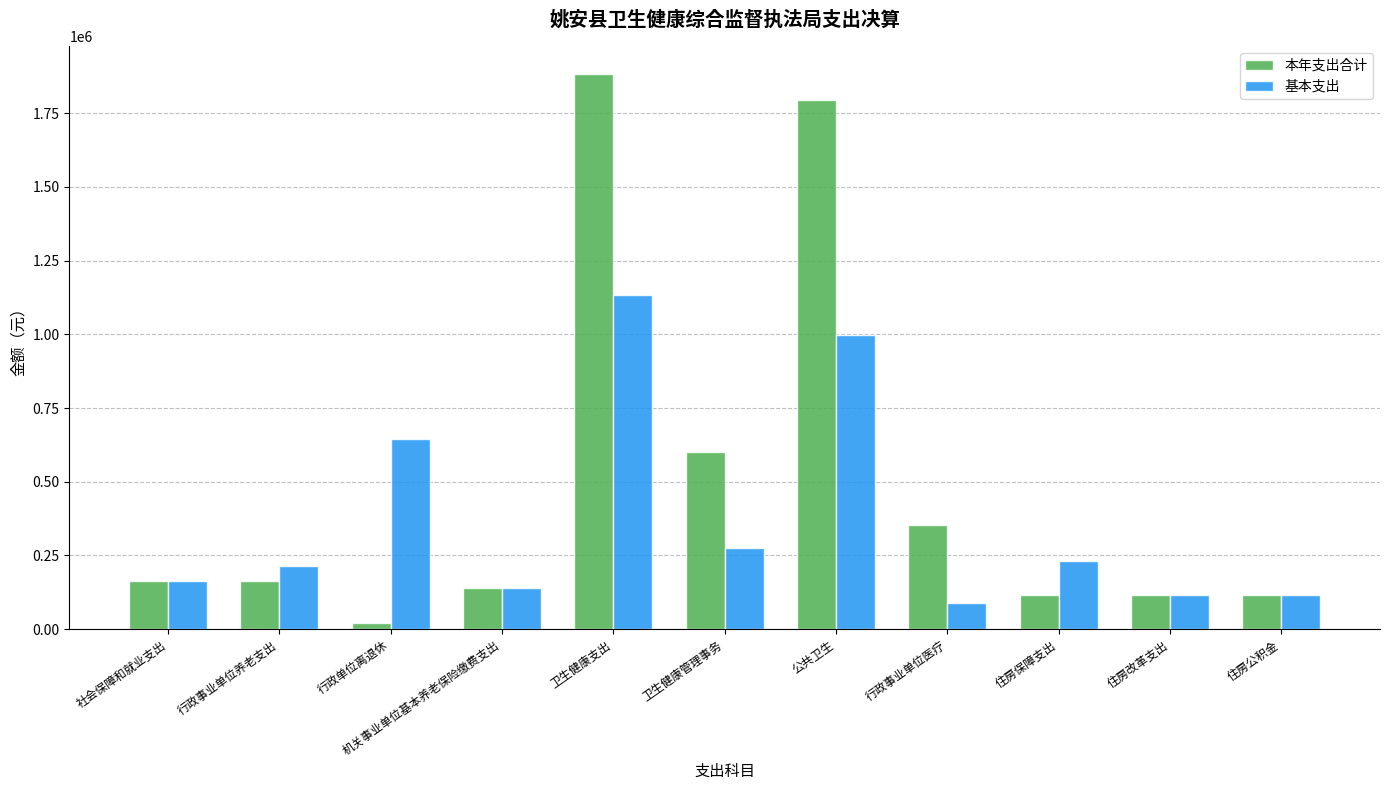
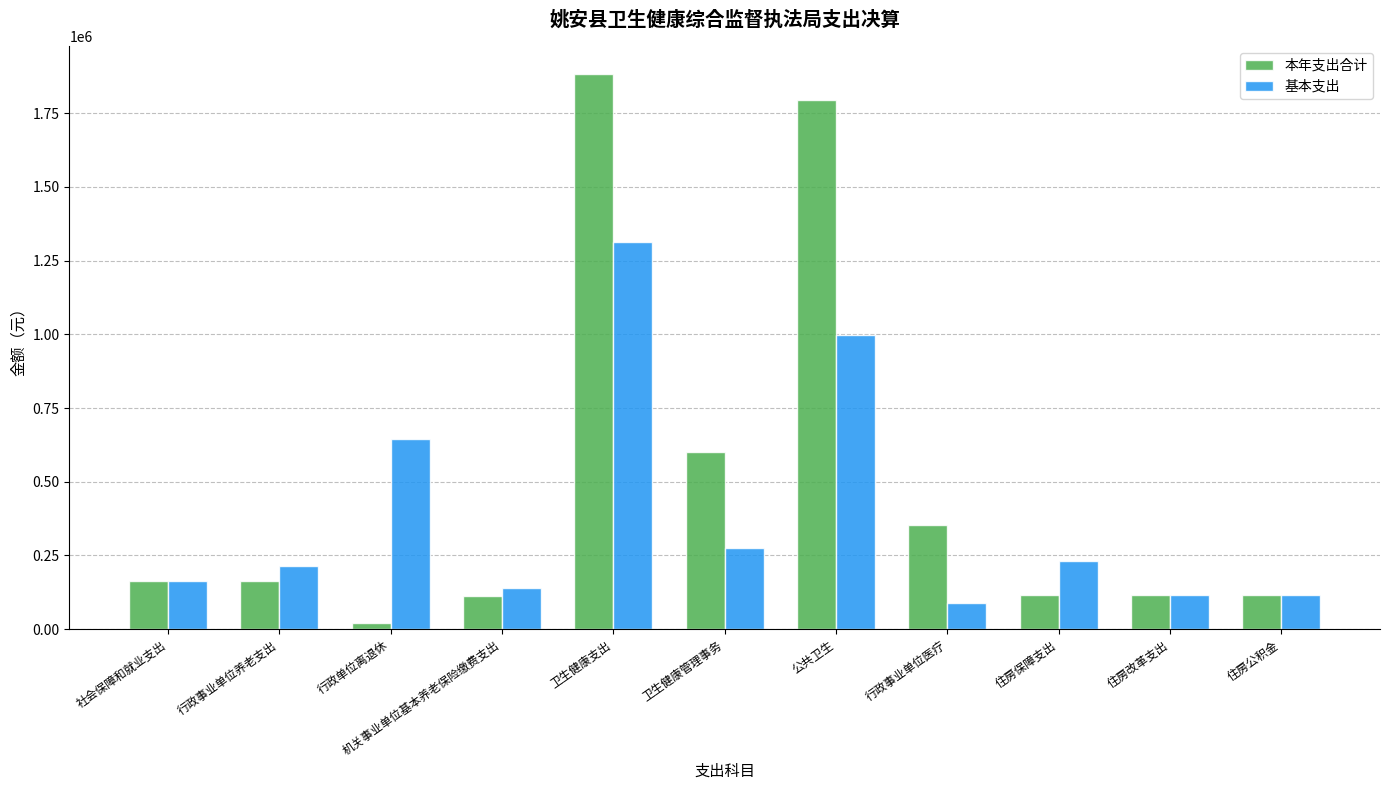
本年支出合计, 机关事业单位基本养老保险缴费支出: 140000 -> 110000
基本支出, 卫生健康支出: 1130000 -> 1310000
